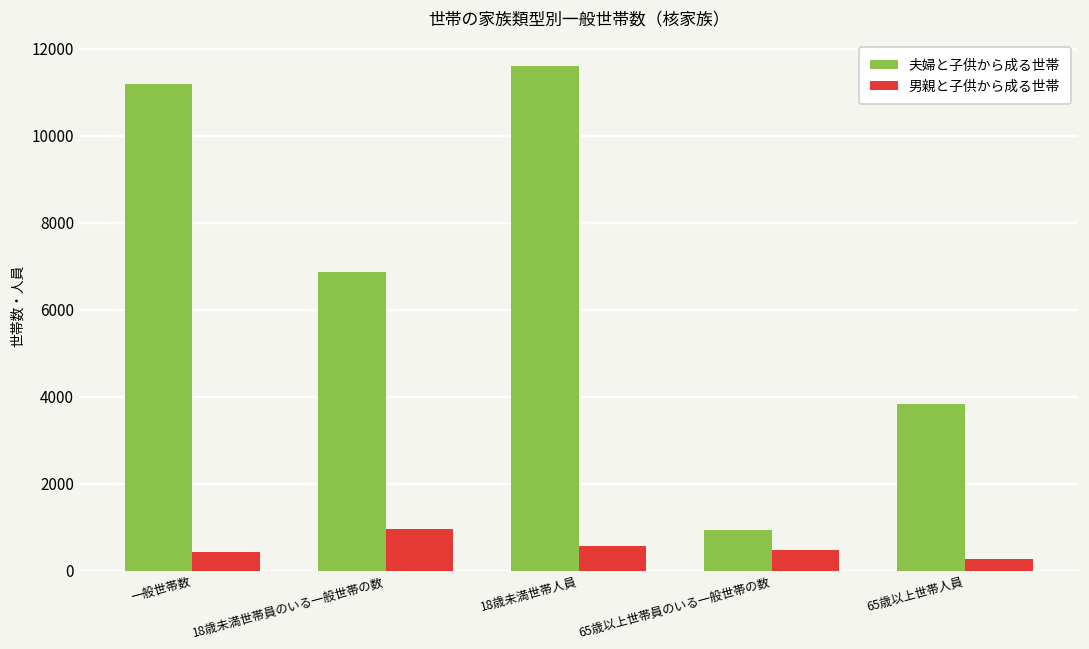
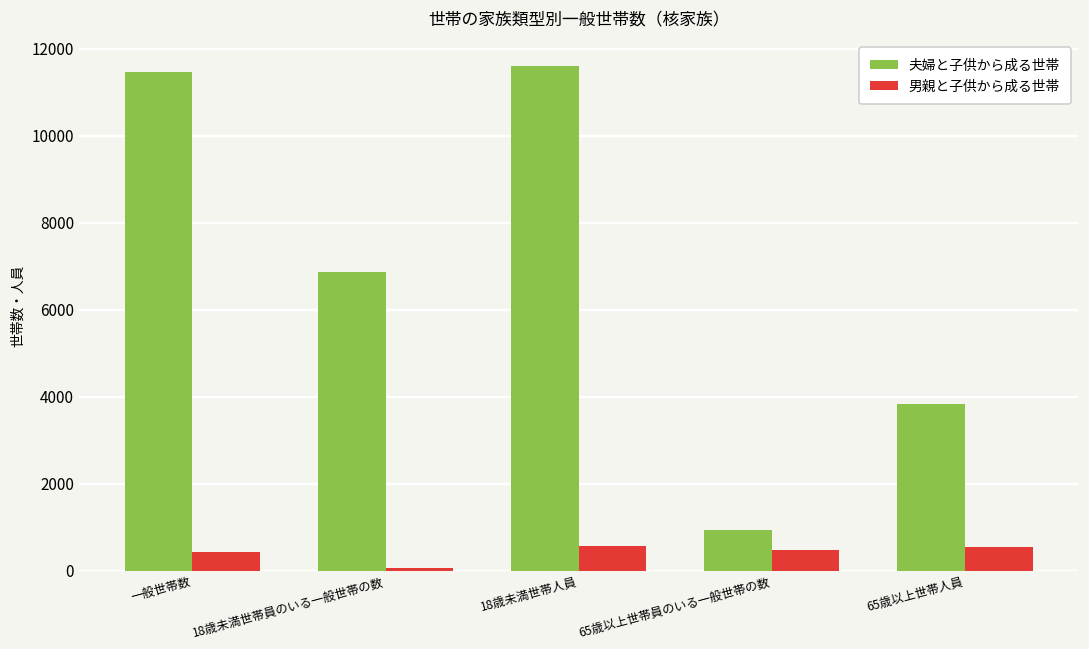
夫婦と子供から成る世帯, 一般世帯数: 11200 -> 11500
男親と子供から成る世帯, 18歳未満世帯員のいる一般世帯の数: 1000 -> 100
男親と子供から成る世帯, 65歳以上世帯人員: 300 -> 500
